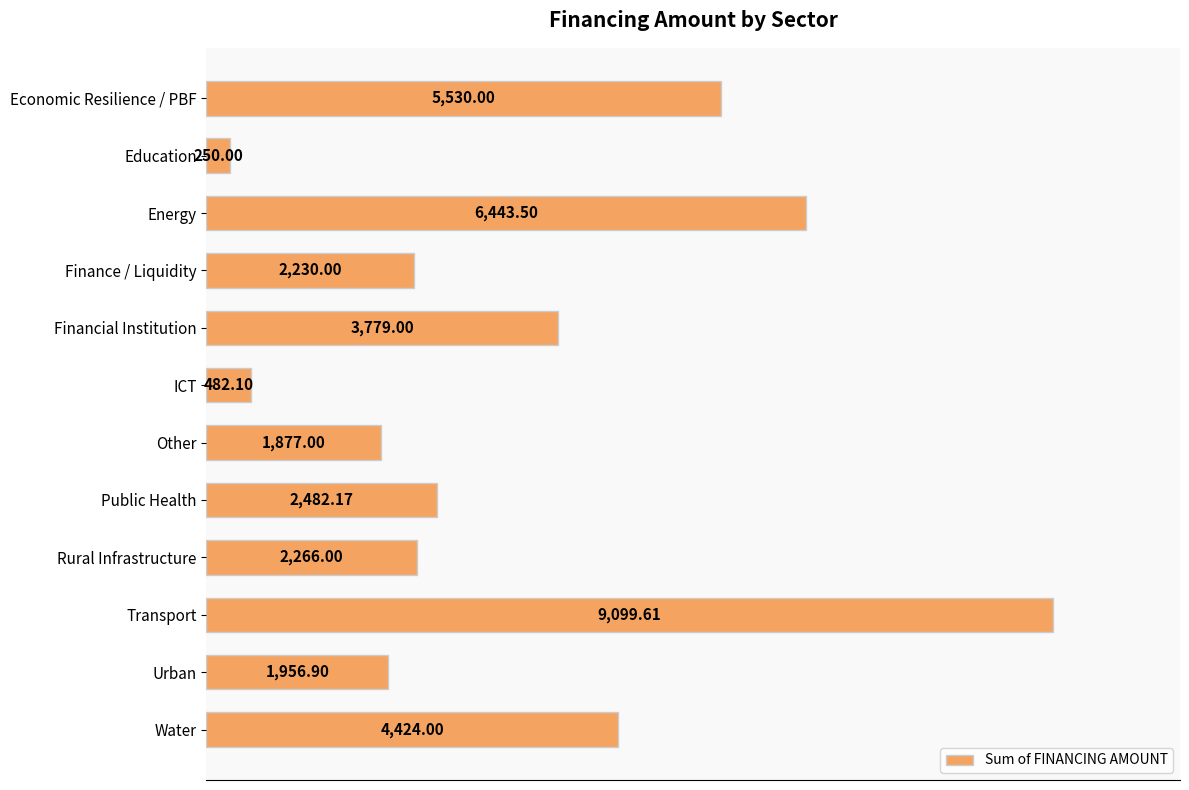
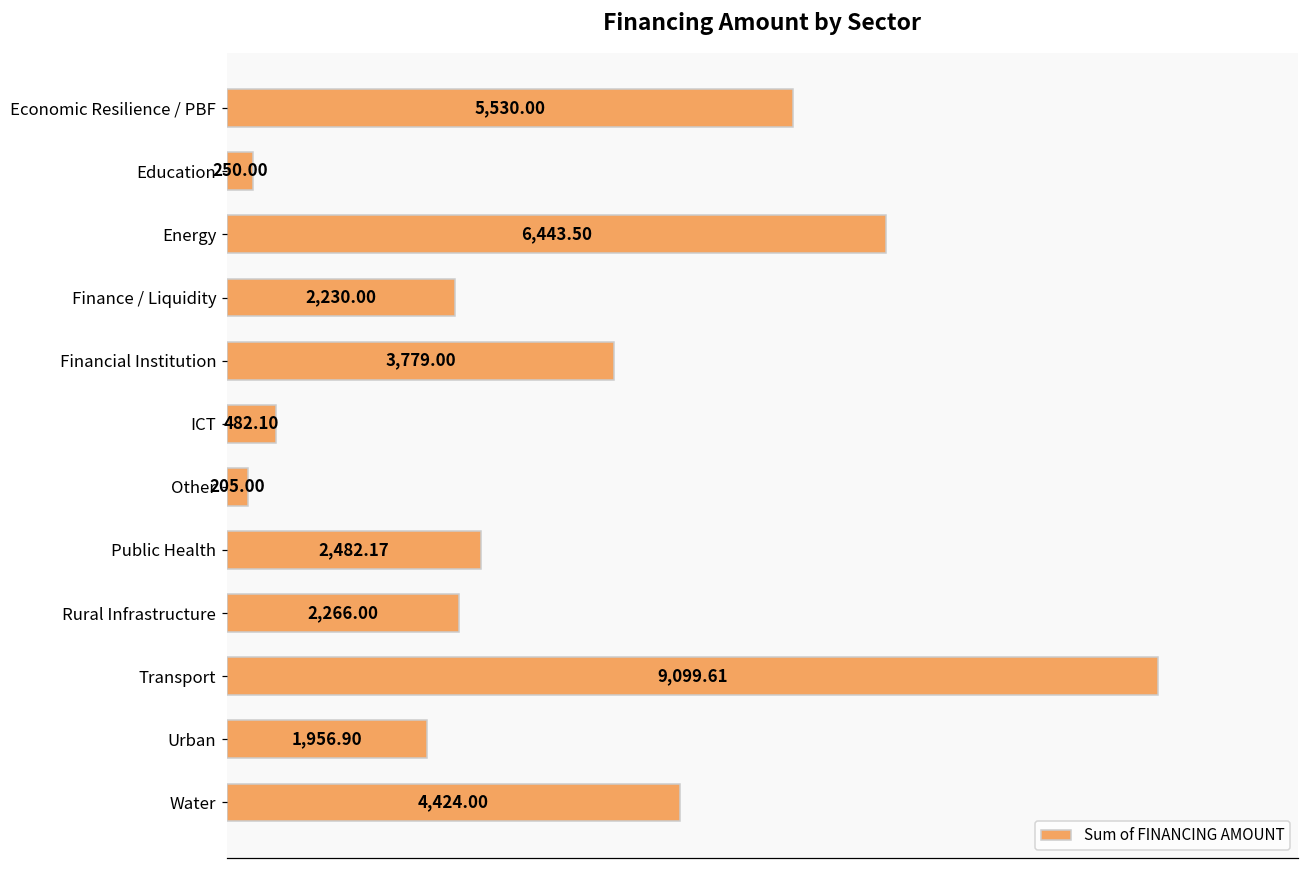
Other: 1,877.00 -> 205.00
